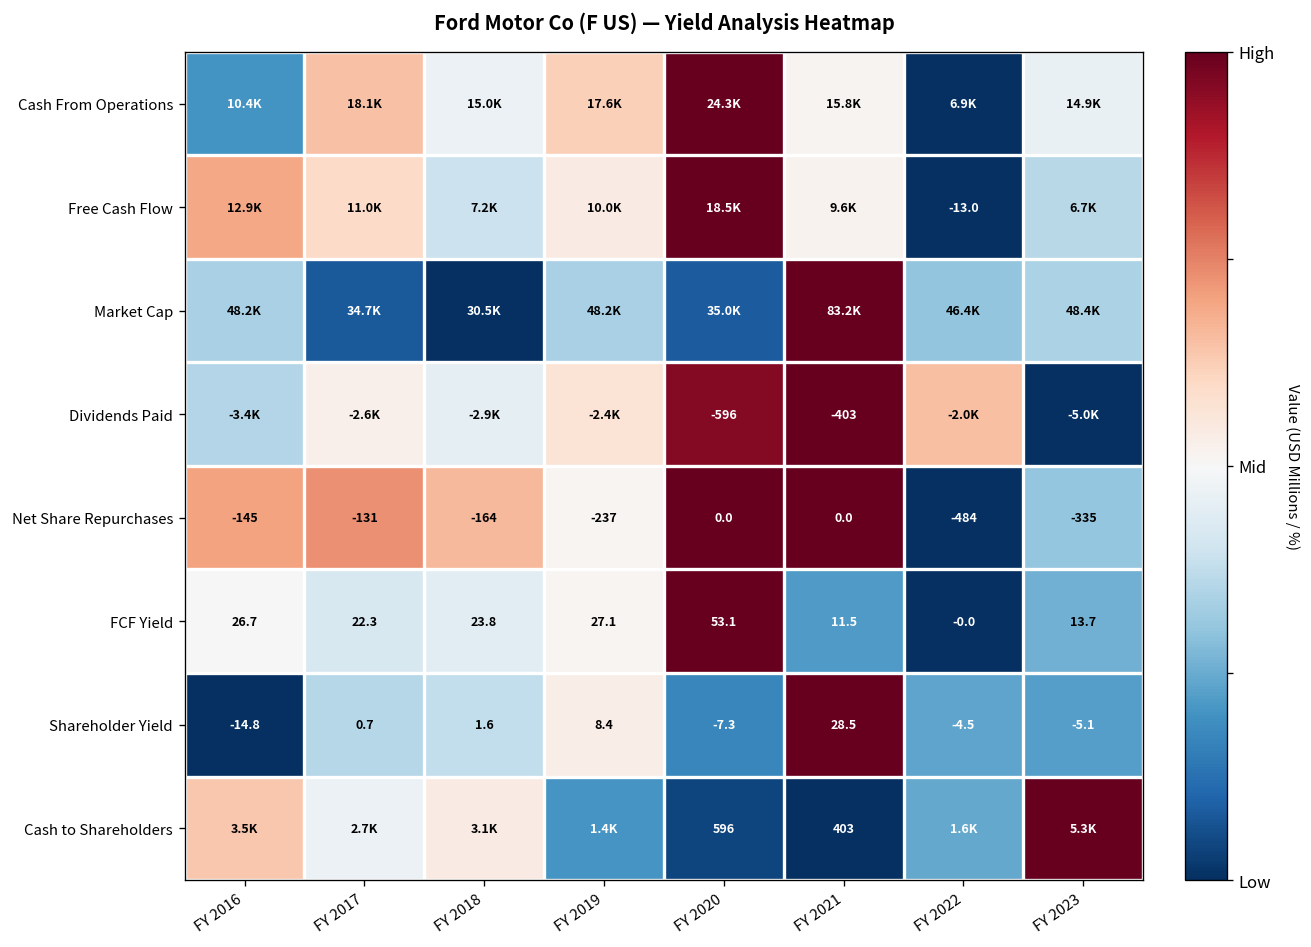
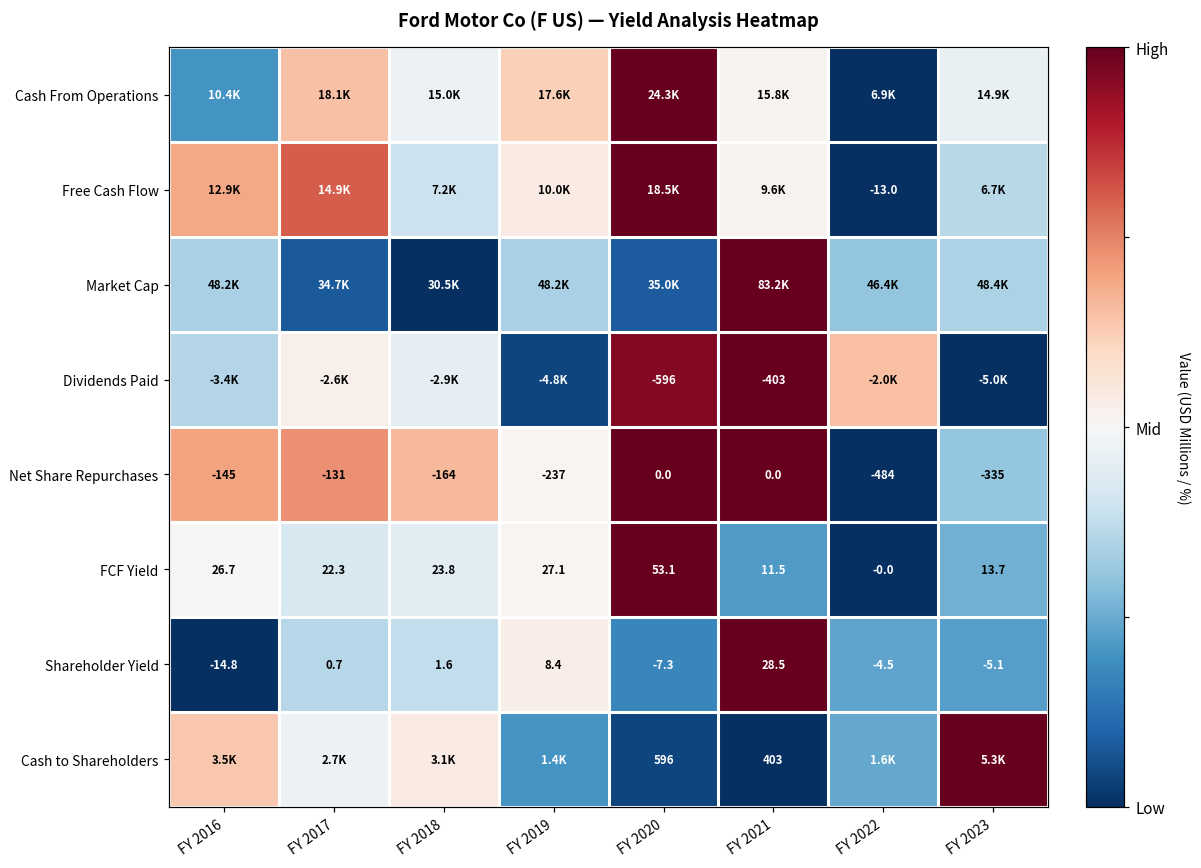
Free Cash Flow, FY 2017: 11.0K -> 14.9K
Dividends Paid, FY 2019: -2.4K -> -4.8K
